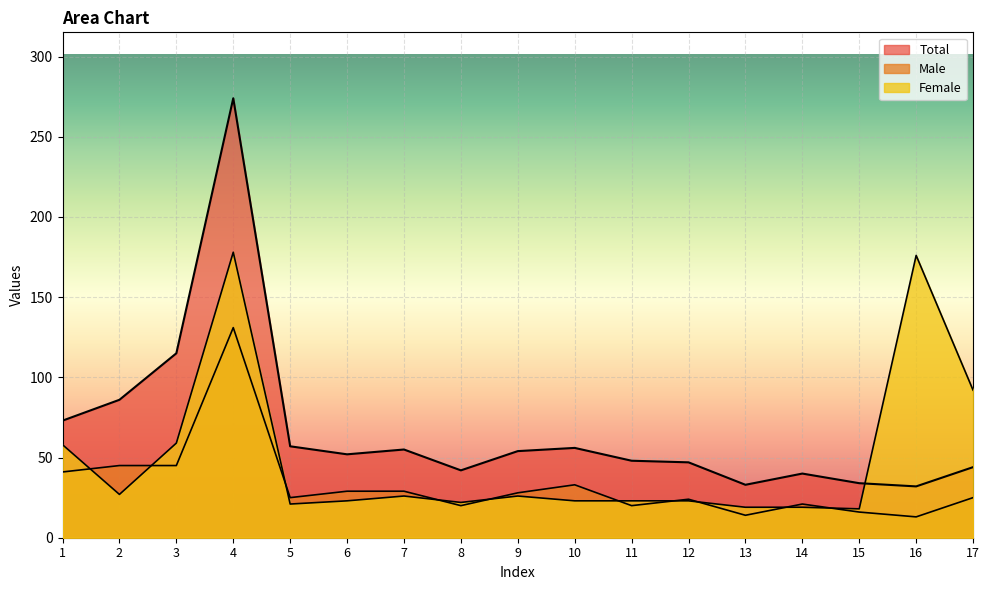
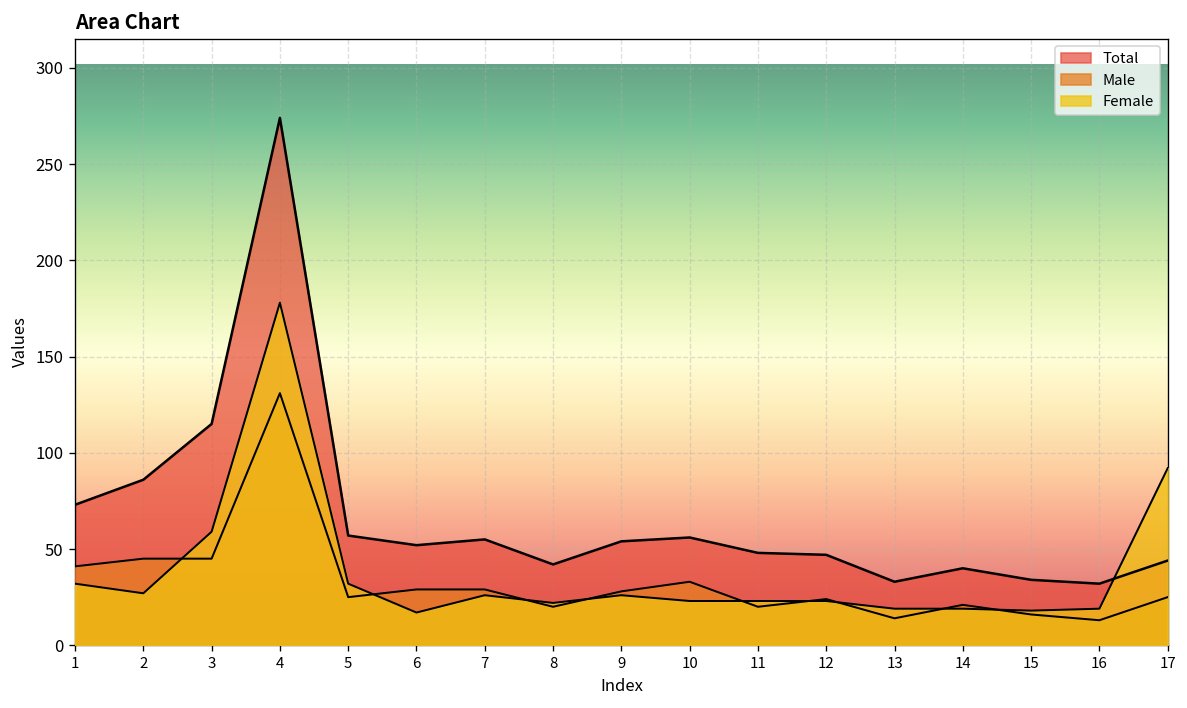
Female, 1: 58 -> 32
Female, 5: 21 -> 32
Female, 6: 23 -> 17
Female, 16: 176 -> 19
